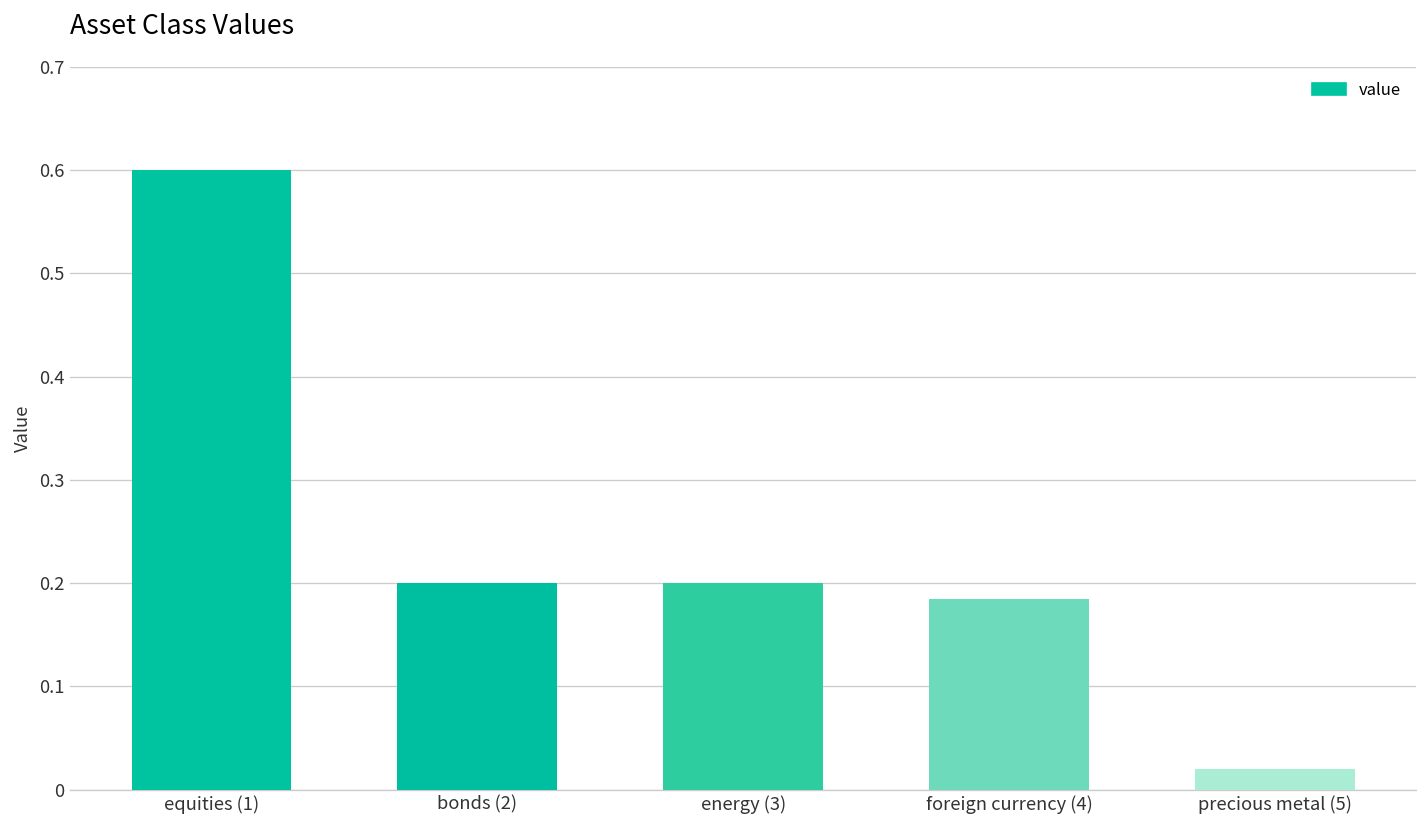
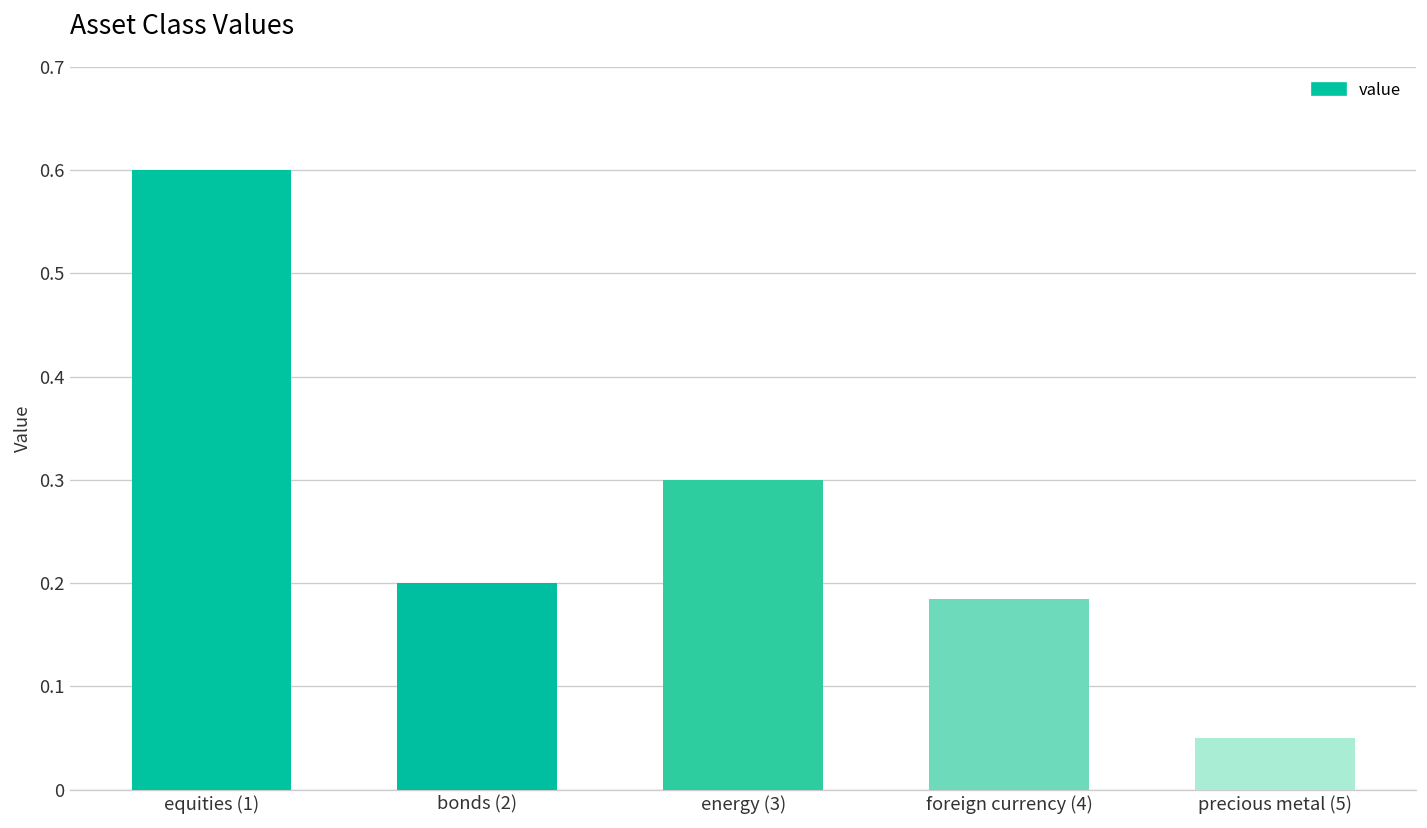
energy (3): 0.2 -> 0.3
precious metal (5): 0.02 -> 0.05
